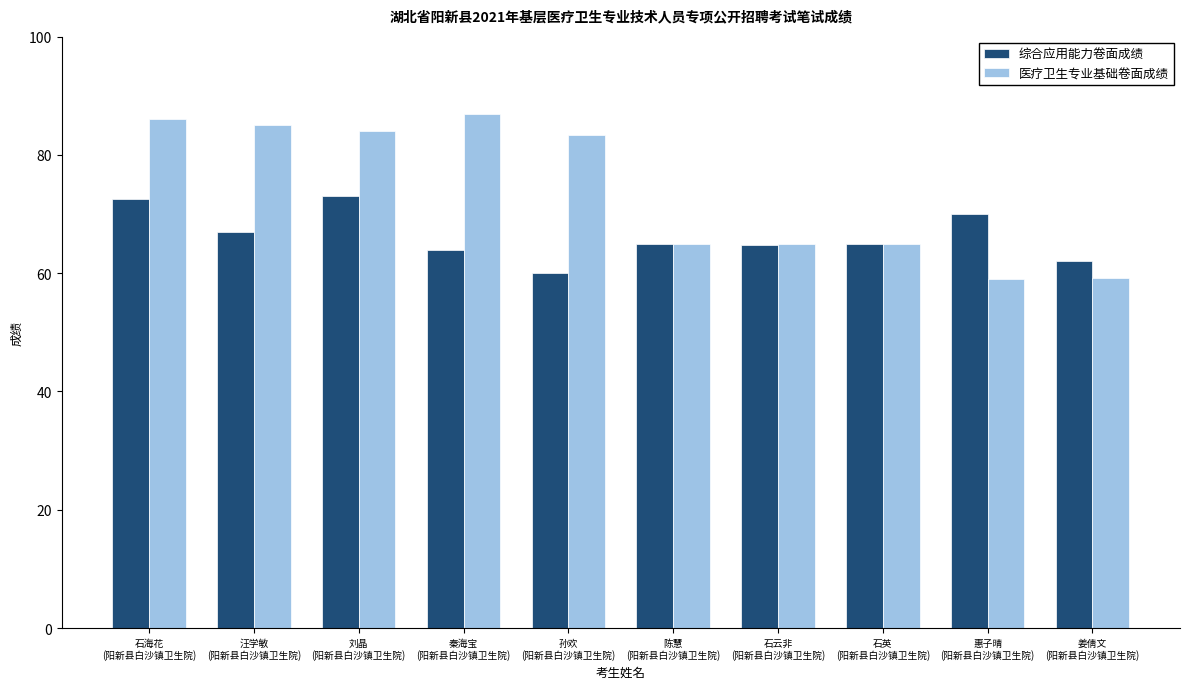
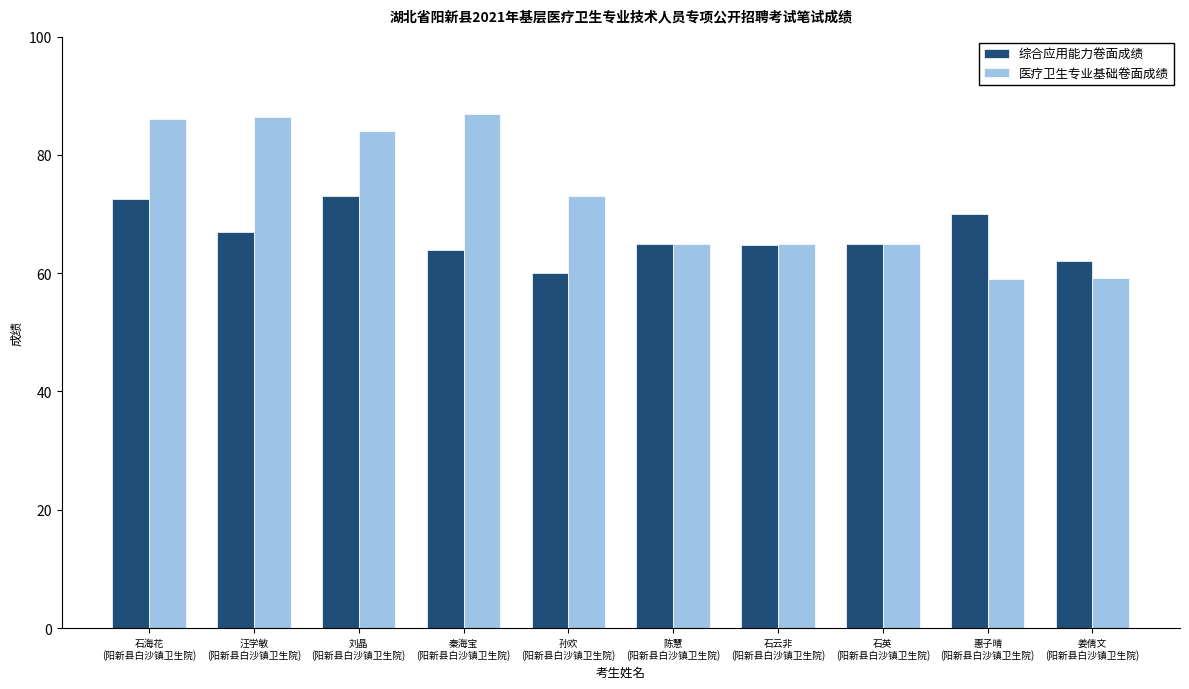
医疗卫生专业基础卷面成绩, 汪学敏 (阳新县白沙镇卫生院): 85 -> 86
医疗卫生专业基础卷面成绩, 孙欢 (阳新县白沙镇卫生院): 83 -> 73
